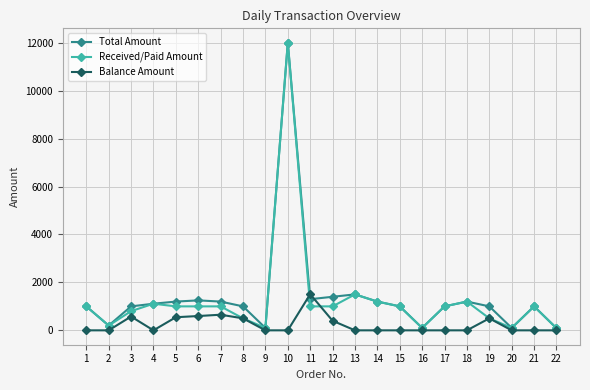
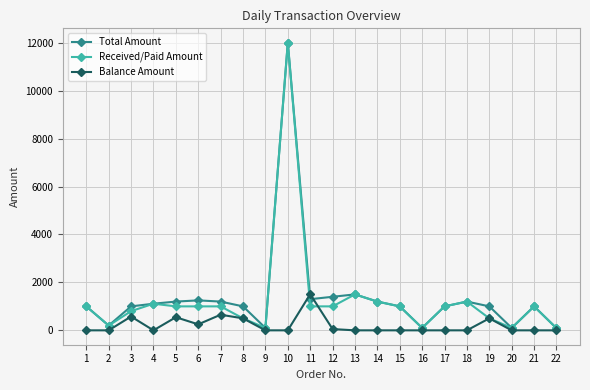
Balance Amount, 6: 600 -> 300
Balance Amount, 12: 400 -> 100
